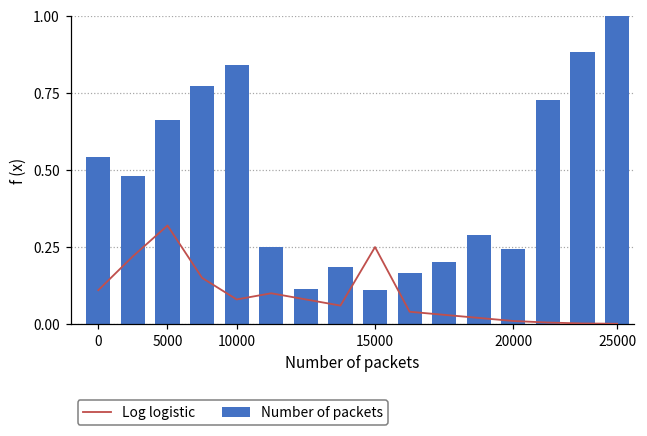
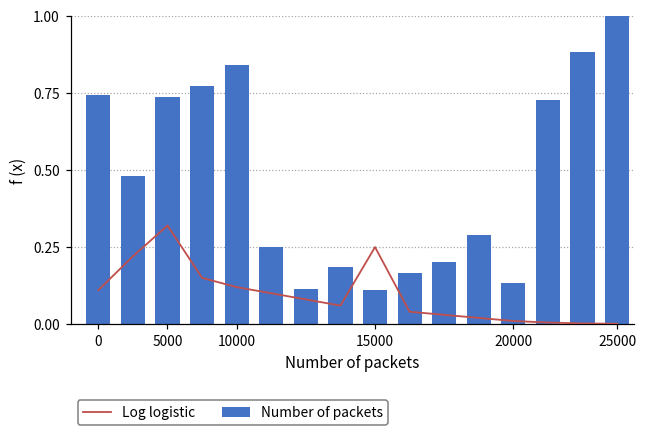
Number of packets, 0: 0.54 -> 0.74
Number of packets, 5000: 0.66 -> 0.74
Log logistic, 10000: 0.08 -> 0.12
Number of packets, 20000: 0.24 -> 0.13
